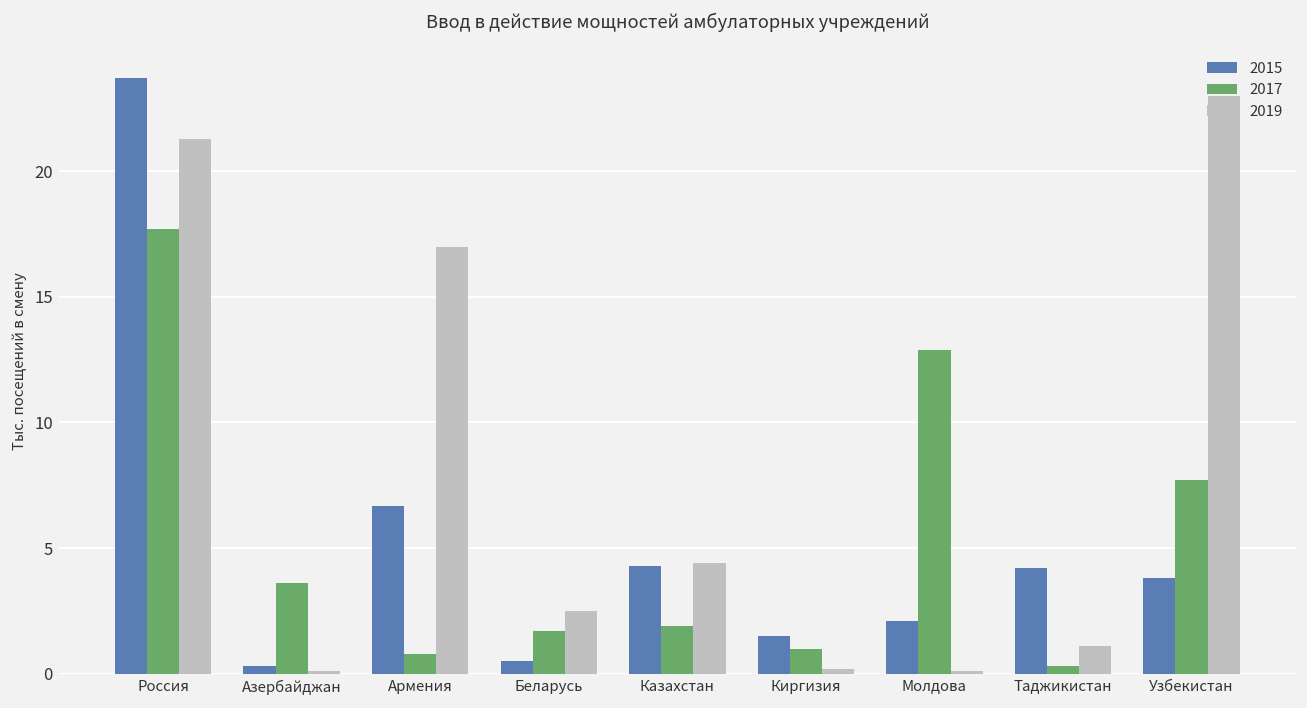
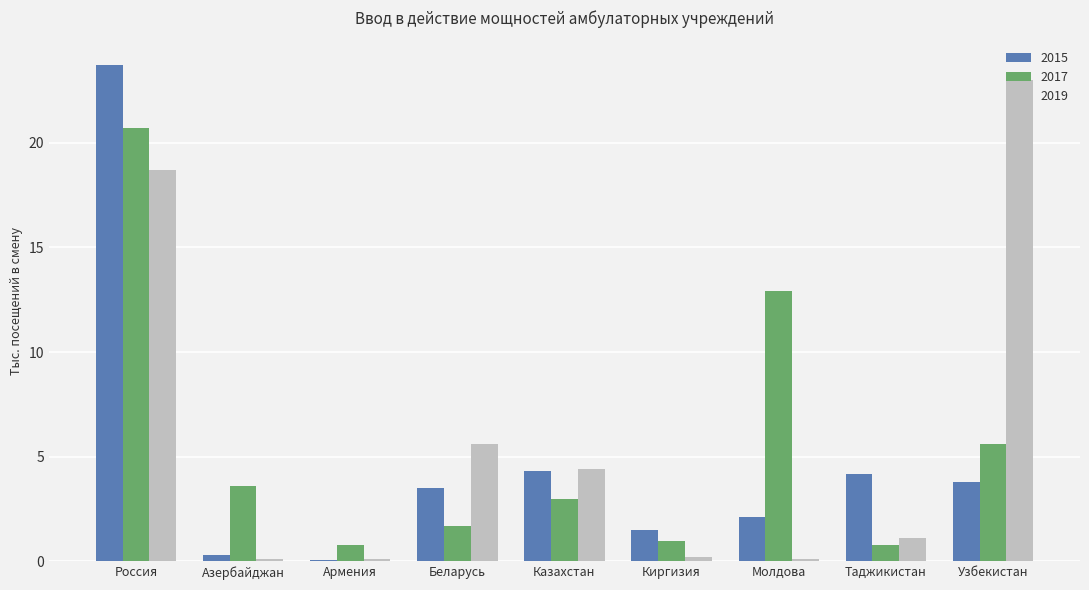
2017, Россия: 17.7 -> 20.7
2019, Россия: 21.3 -> 18.7
2015, Армения: 6.7 -> 0.1
2019, Армения: 17.0 -> 0.1
2015, Беларусь: 0.5 -> 3.5
2019, Беларусь: 2.5 -> 5.6
2017, Казахстан: 1.9 -> 3.0
2017, Таджикистан: 0.3 -> 0.8
2017, Узбекистан: 7.7 -> 5.6
